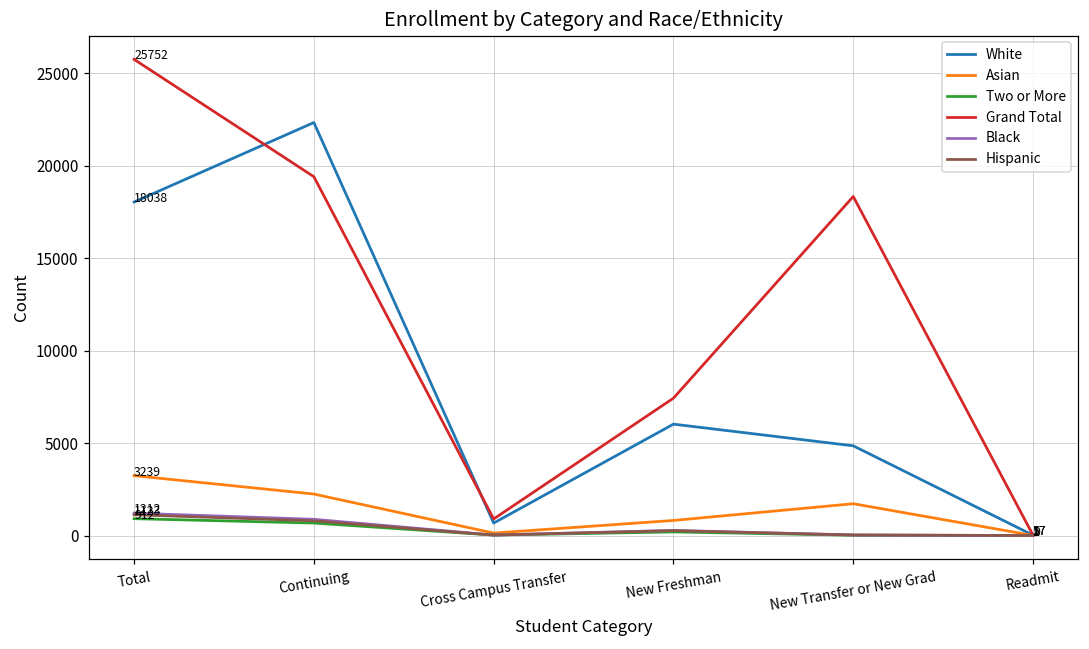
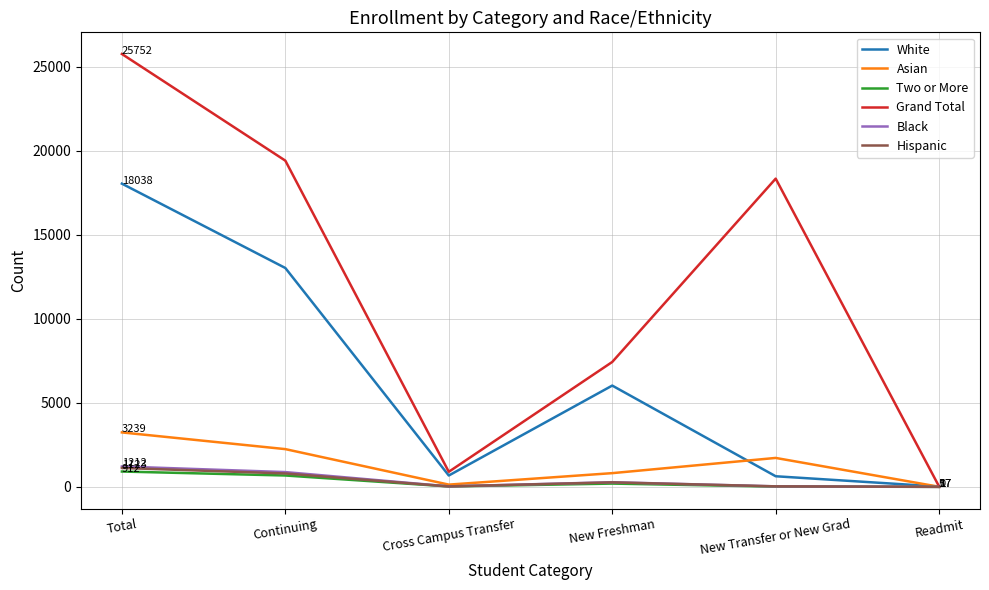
White, Continuing: 22300 -> 13000
White, New Transfer or New Grad: 4900 -> 600
